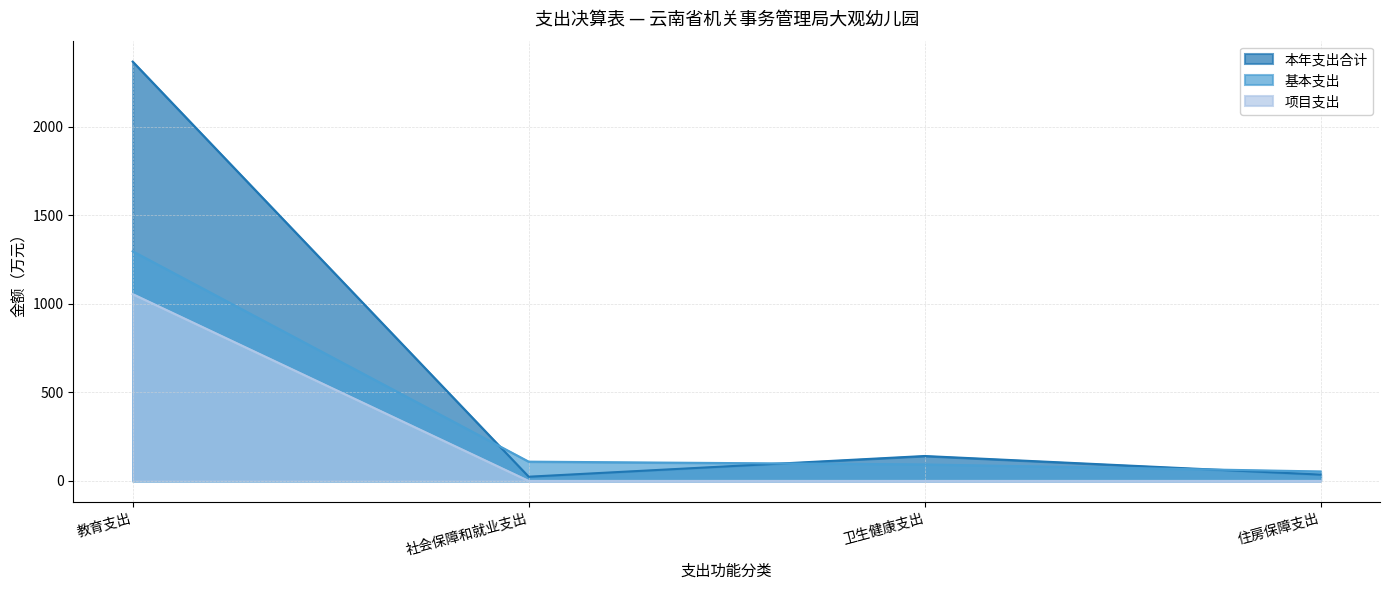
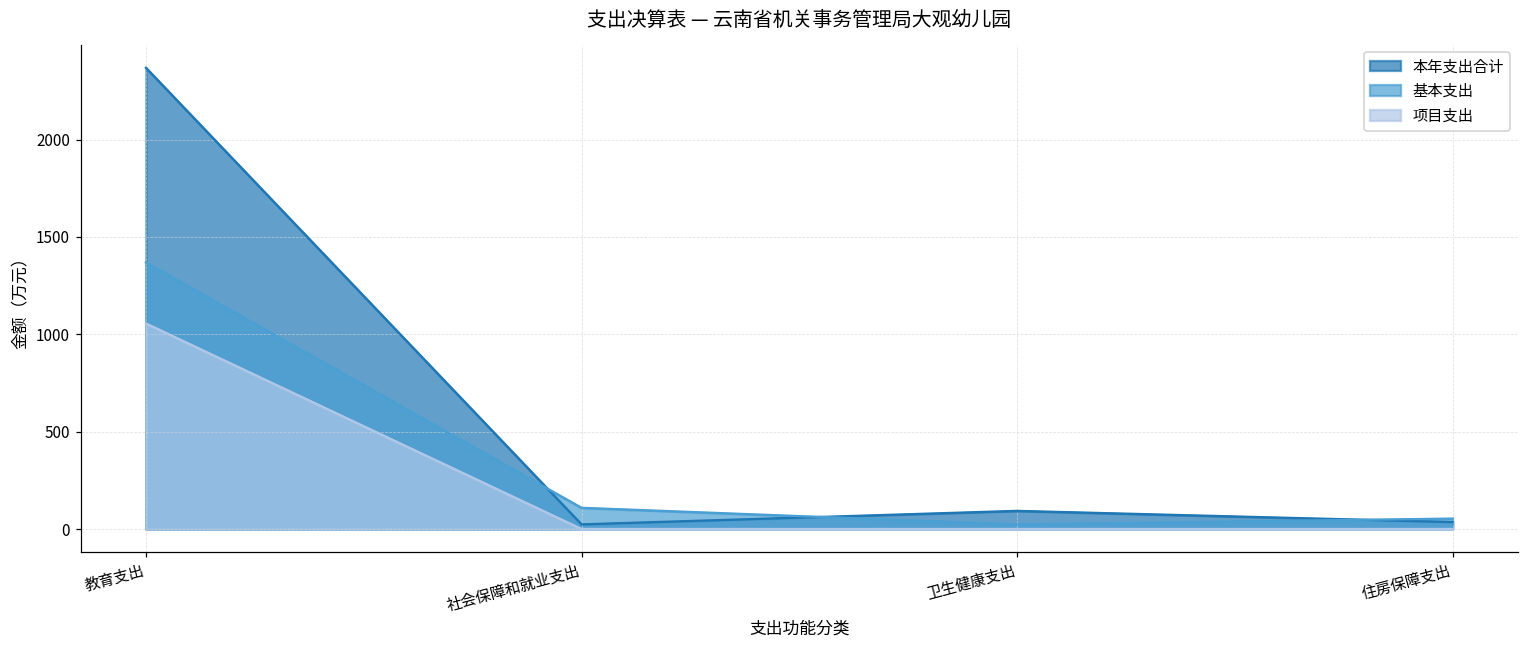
基本支出, 教育支出: 1300 -> 1370
本年支出合计, 卫生健康支出: 140 -> 90
基本支出, 卫生健康支出: 90 -> 20
